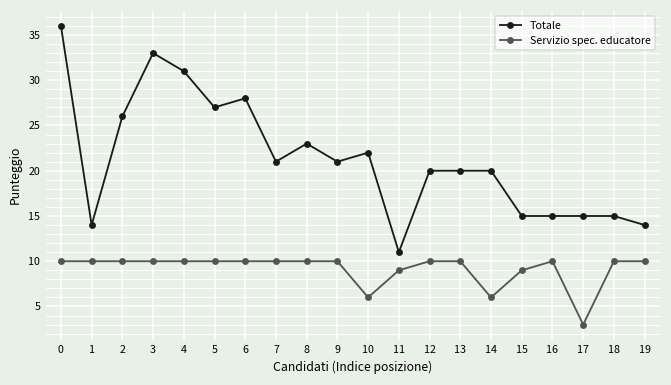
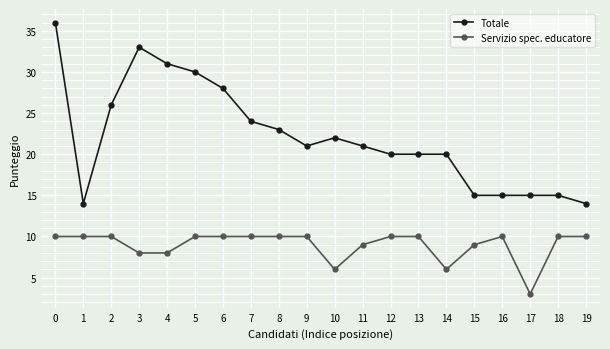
Servizio spec. educatore, 3: 10 -> 8
Servizio spec. educatore, 4: 10 -> 8
Totale, 5: 27 -> 30
Totale, 7: 21 -> 24
Totale, 11: 11 -> 21
